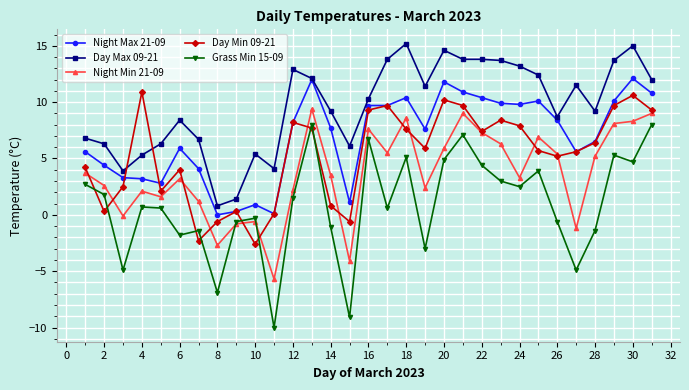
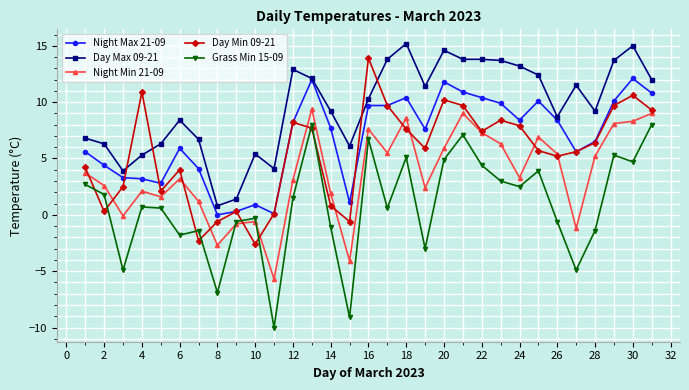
Night Min 21-09, 12: 2.2 -> 3.1
Night Min 21-09, 14: 3.5 -> 1.9
Day Min 09-21, 16: 9.3 -> 13.9
Night Max 21-09, 24: 9.8 -> 8.4
